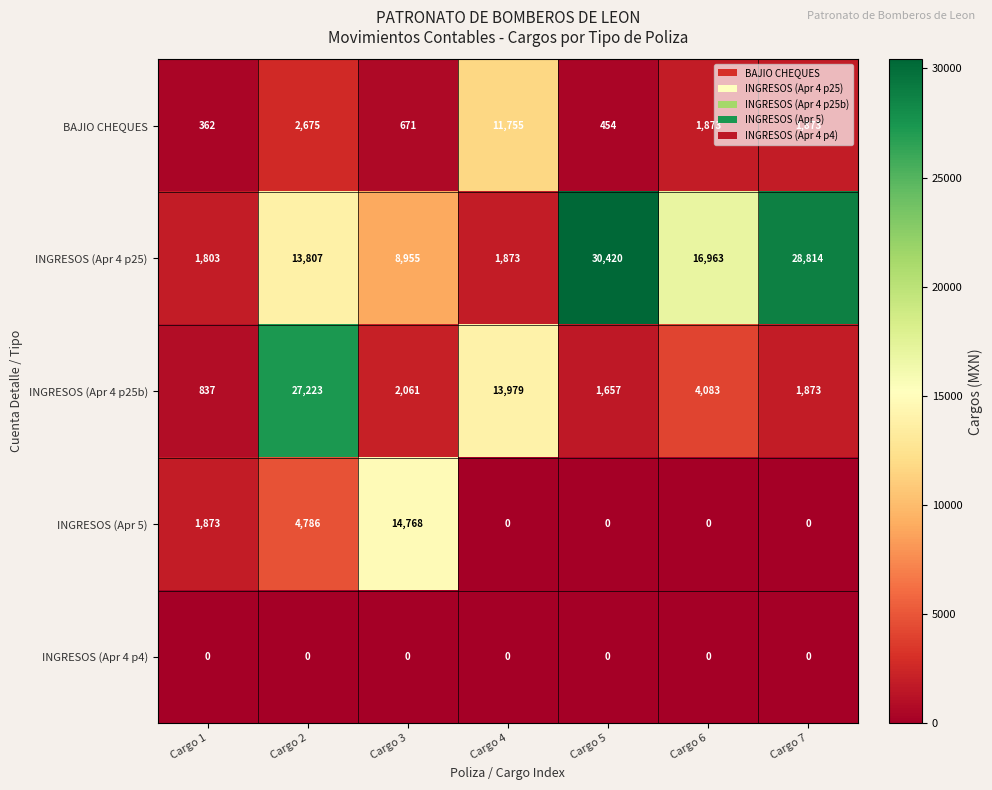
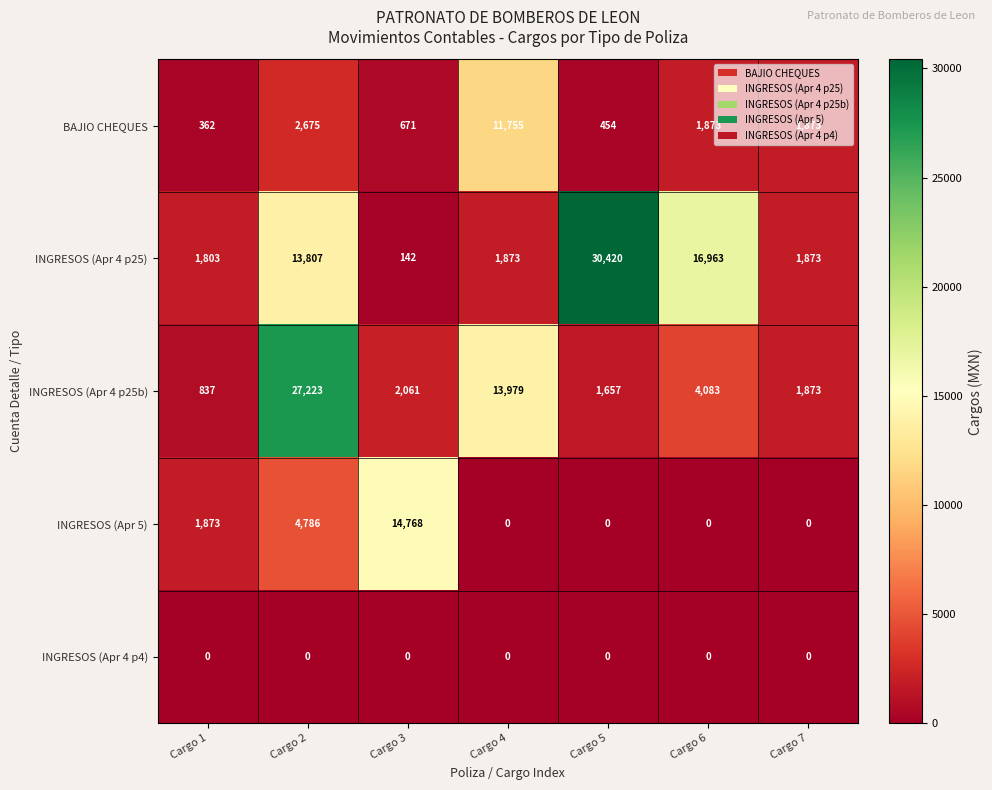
INGRESOS (Apr 4 p25), Cargo 3: 8,955 -> 142
INGRESOS (Apr 4 p25), Cargo 7: 28,814 -> 1,873
